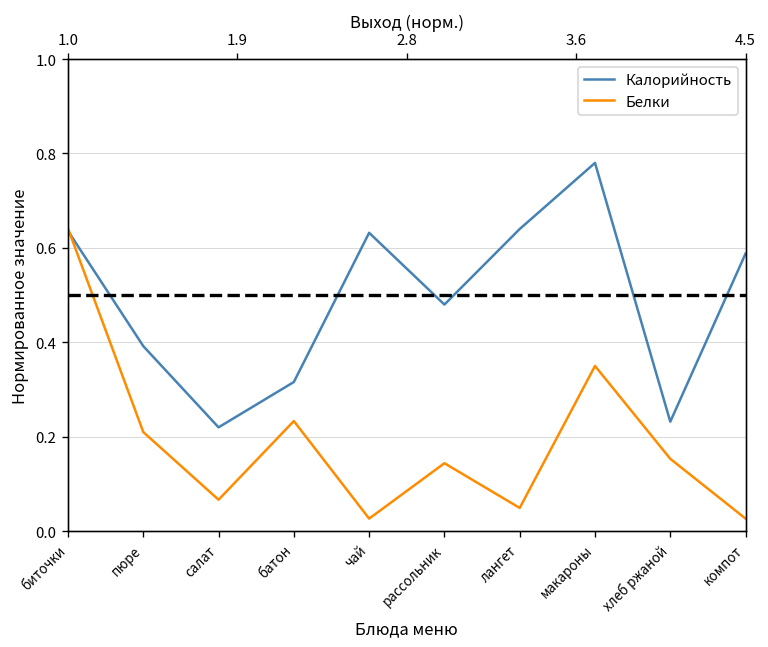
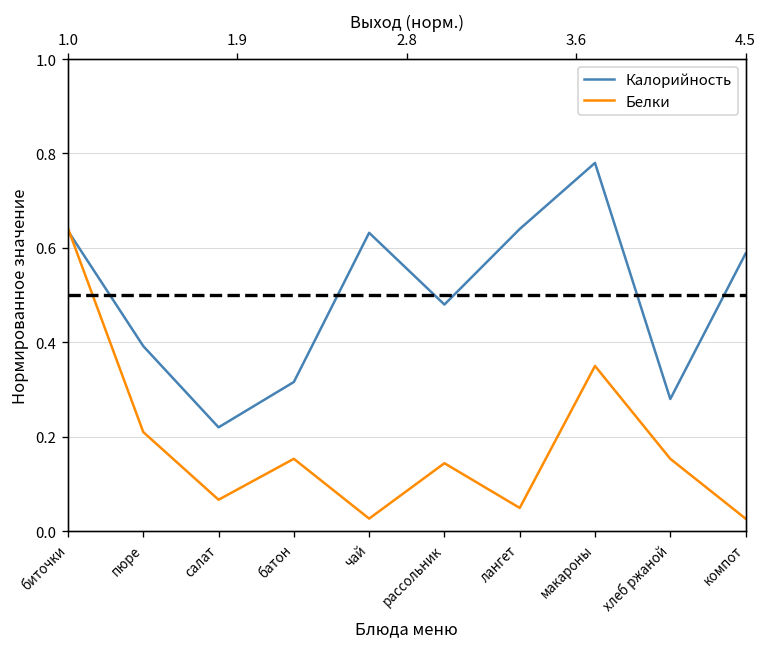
Белки, батон: 0.23 -> 0.15
Калорийность, хлеб ржаной: 0.23 -> 0.28
